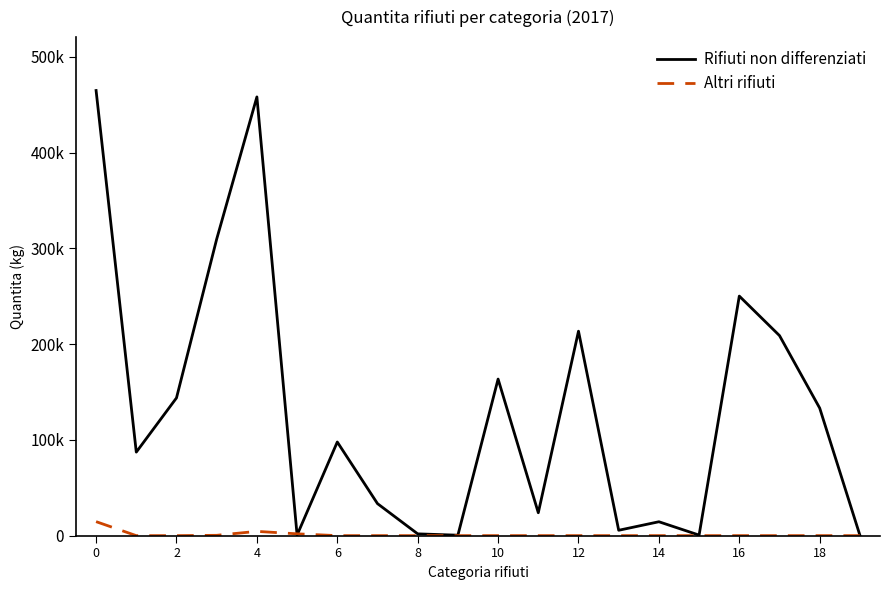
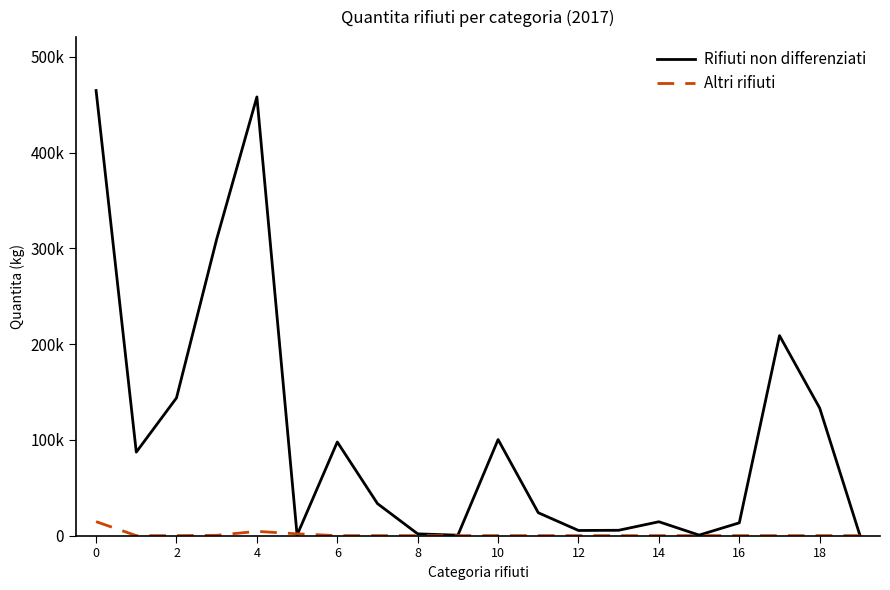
Rifiuti non differenziati, 10: 160000 -> 100000
Rifiuti non differenziati, 12: 210000 -> 10000
Rifiuti non differenziati, 16: 250000 -> 10000
